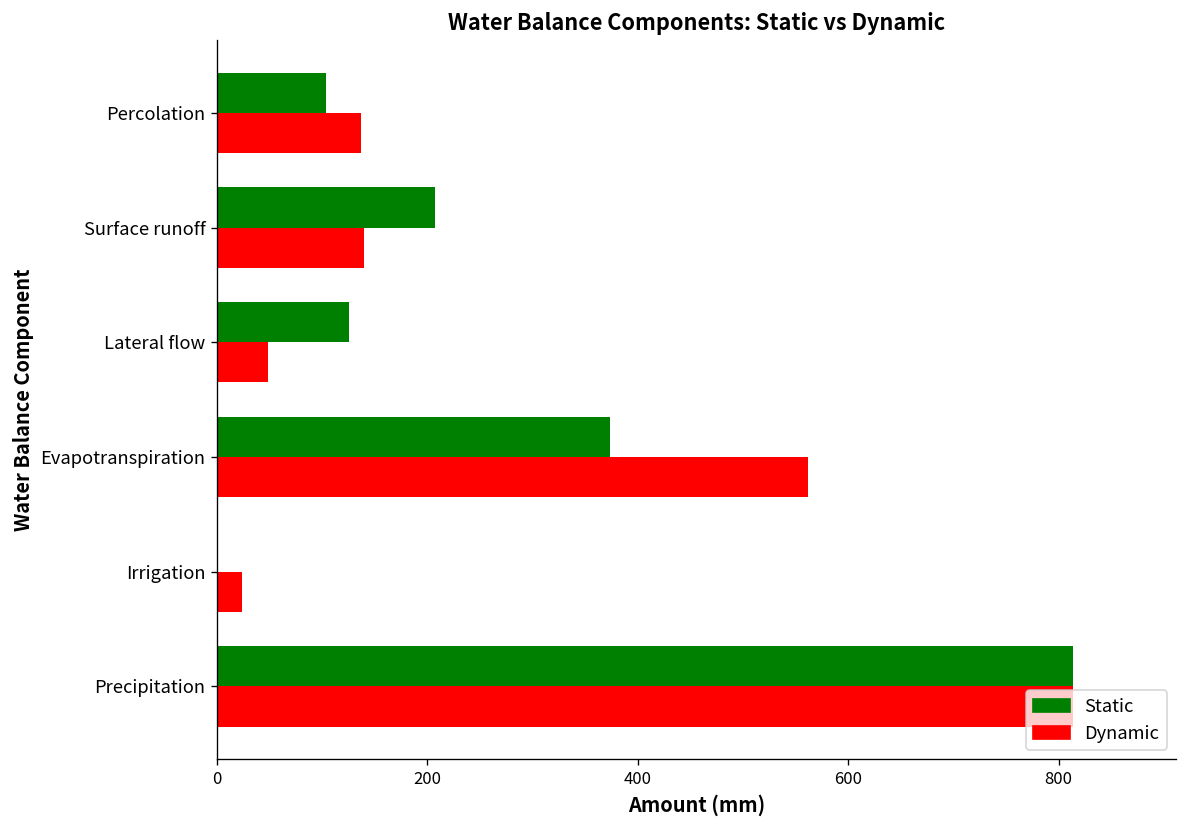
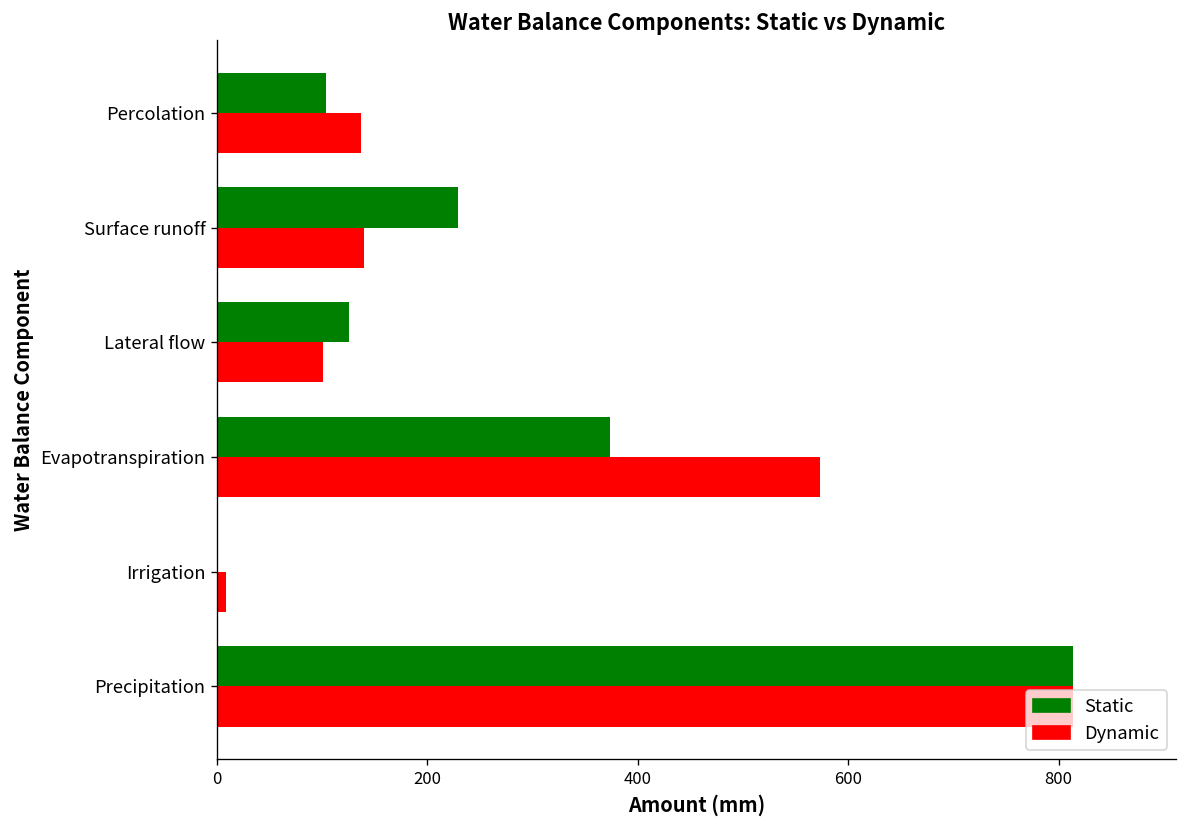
Static, Surface runoff: 210 -> 230
Dynamic, Lateral flow: 50 -> 100
Dynamic, Evapotranspiration: 560 -> 570
Dynamic, Irrigation: 20 -> 10
